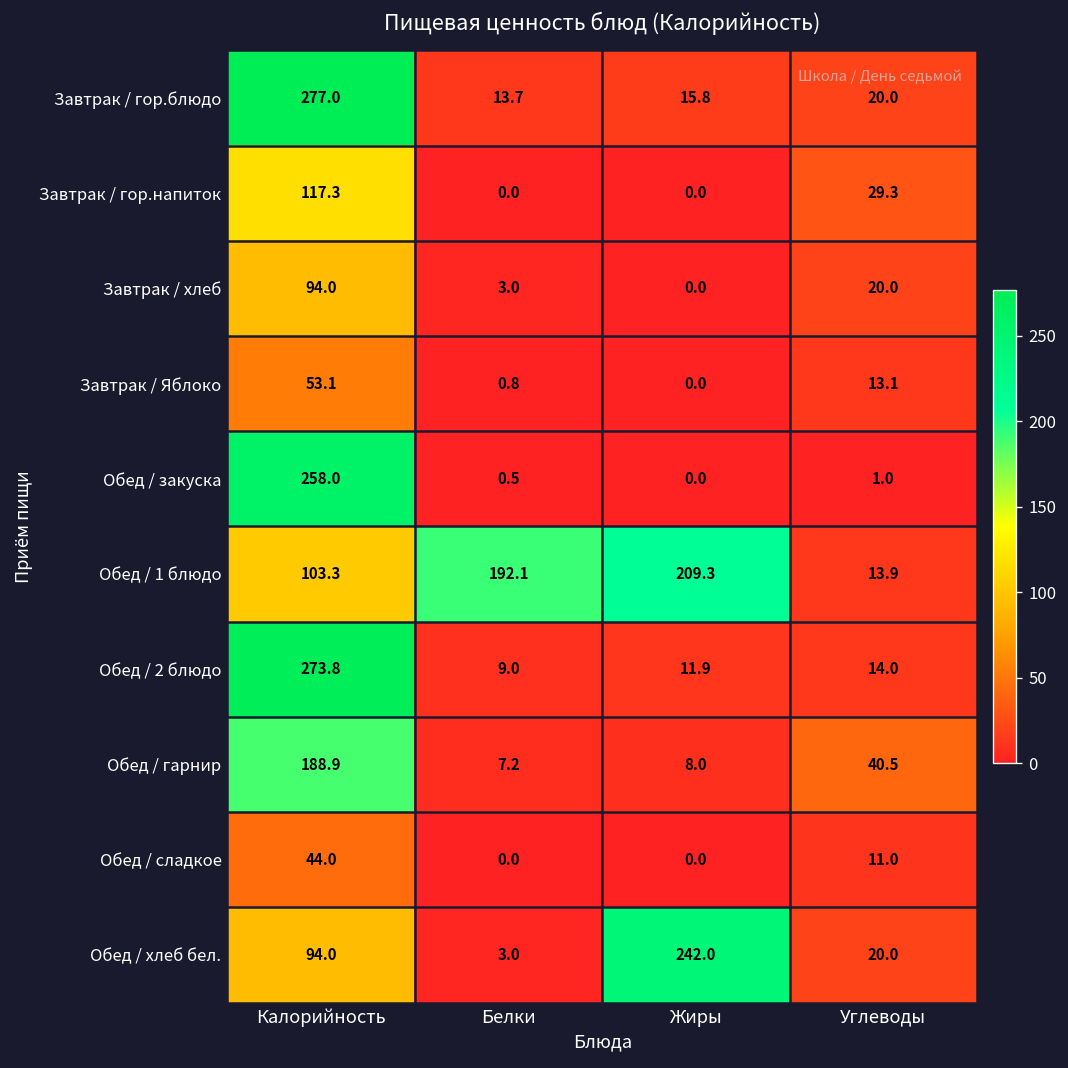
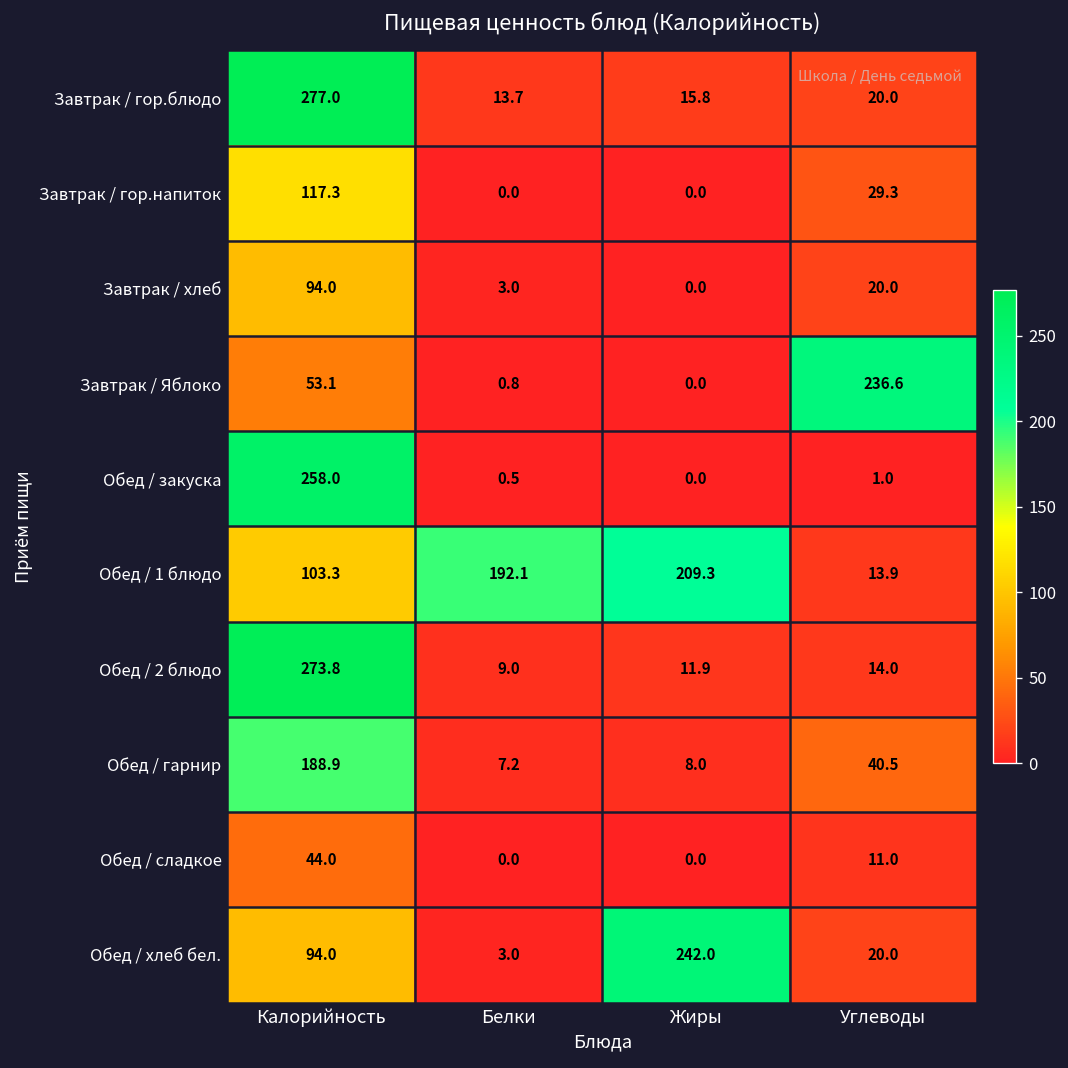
Завтрак / Яблоко, Углеводы: 13.1 -> 236.6
